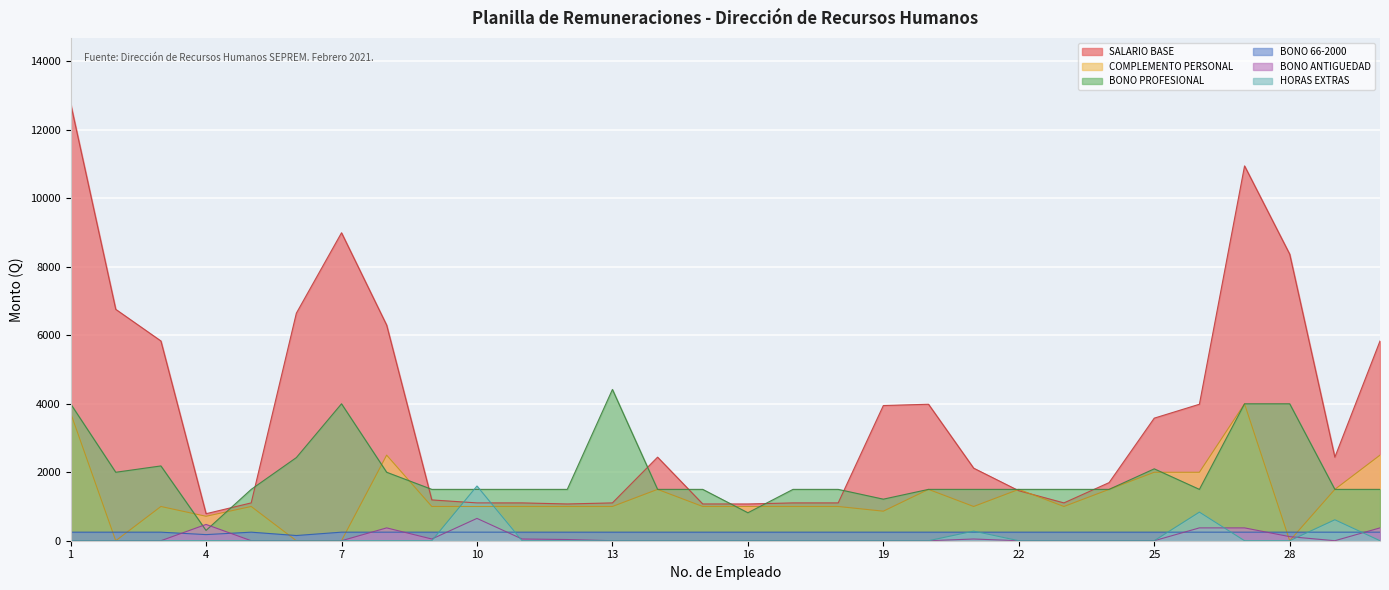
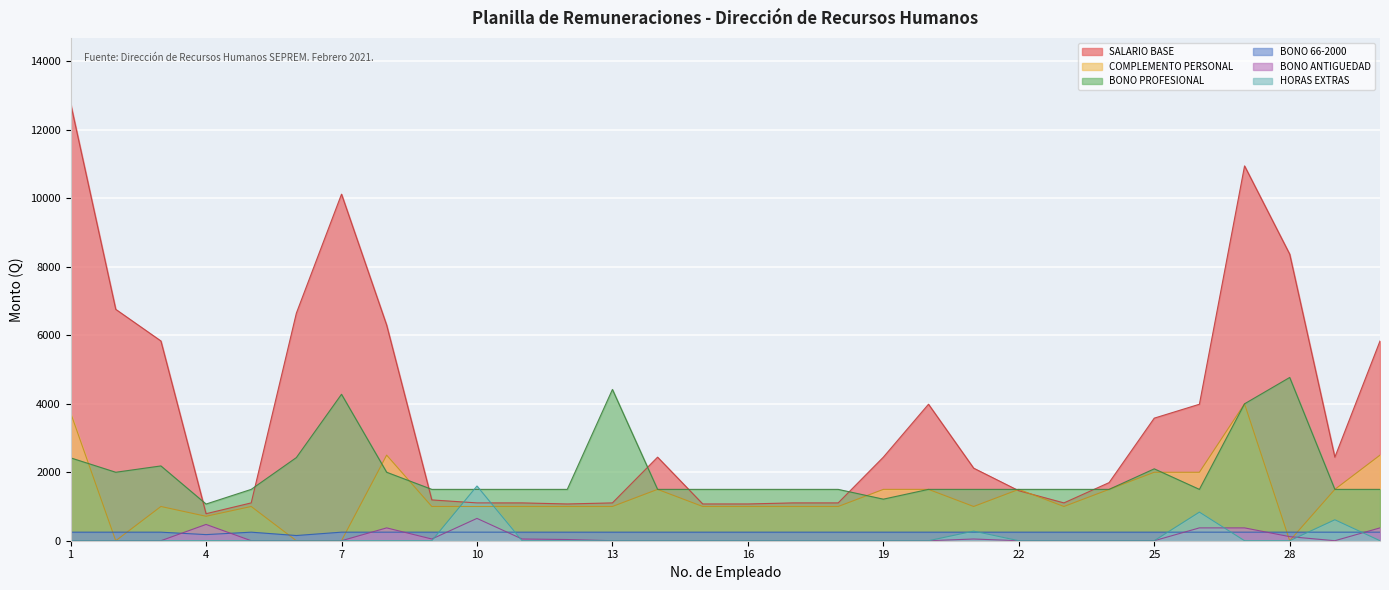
BONO PROFESIONAL, 1: 4000 -> 2400
BONO PROFESIONAL, 4: 300 -> 1100
SALARIO BASE, 7: 9000 -> 10100
BONO PROFESIONAL, 7: 4000 -> 4300
BONO PROFESIONAL, 16: 800 -> 1500
SALARIO BASE, 19: 3900 -> 2400
COMPLEMENTO PERSONAL, 19: 900 -> 1500
BONO PROFESIONAL, 28: 4000 -> 4800
